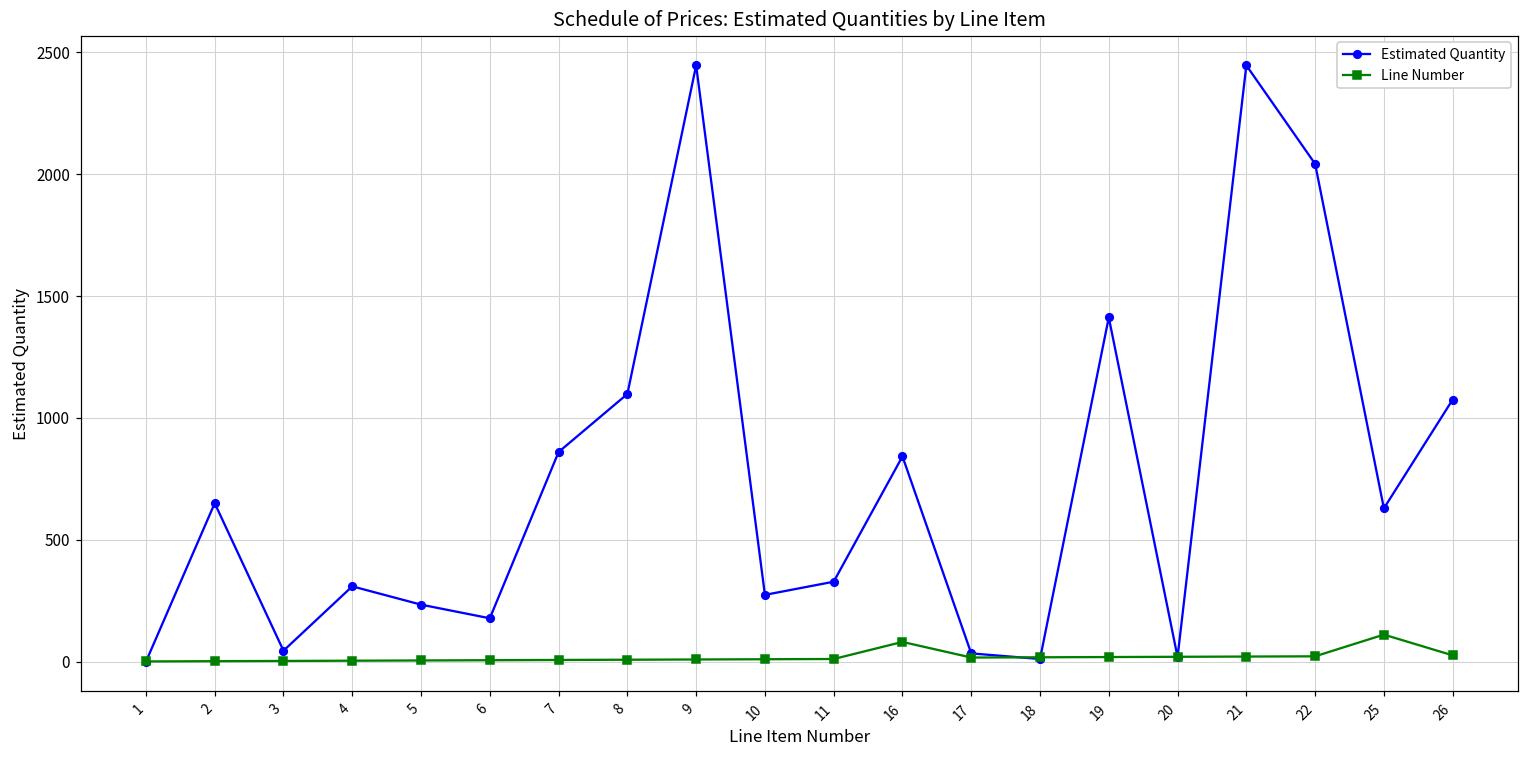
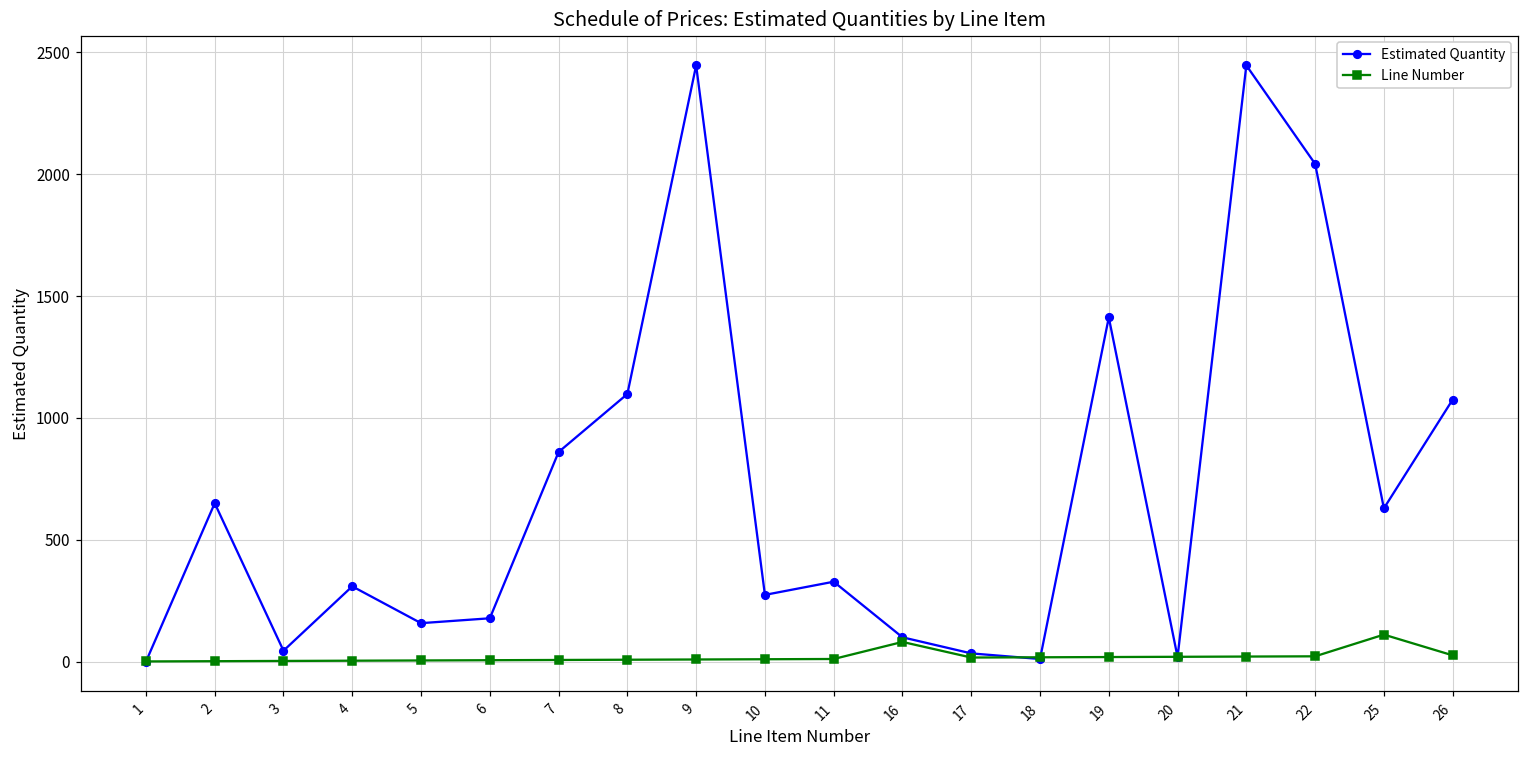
Estimated Quantity, 5: 230 -> 160
Estimated Quantity, 16: 840 -> 100
